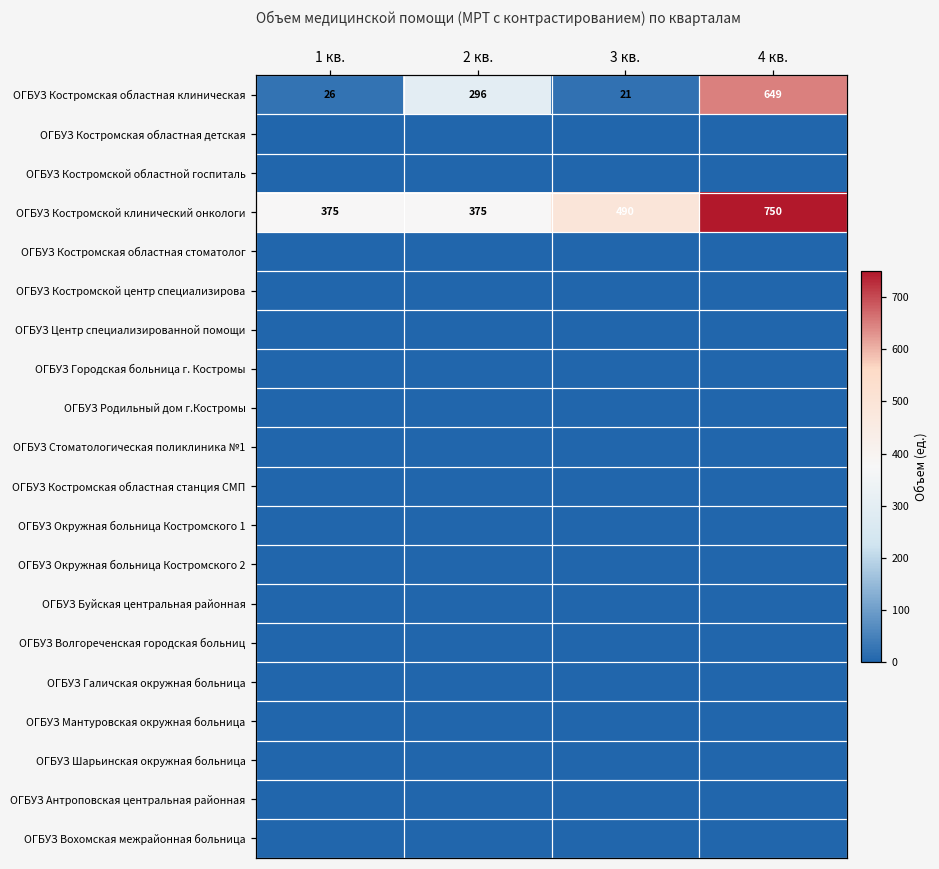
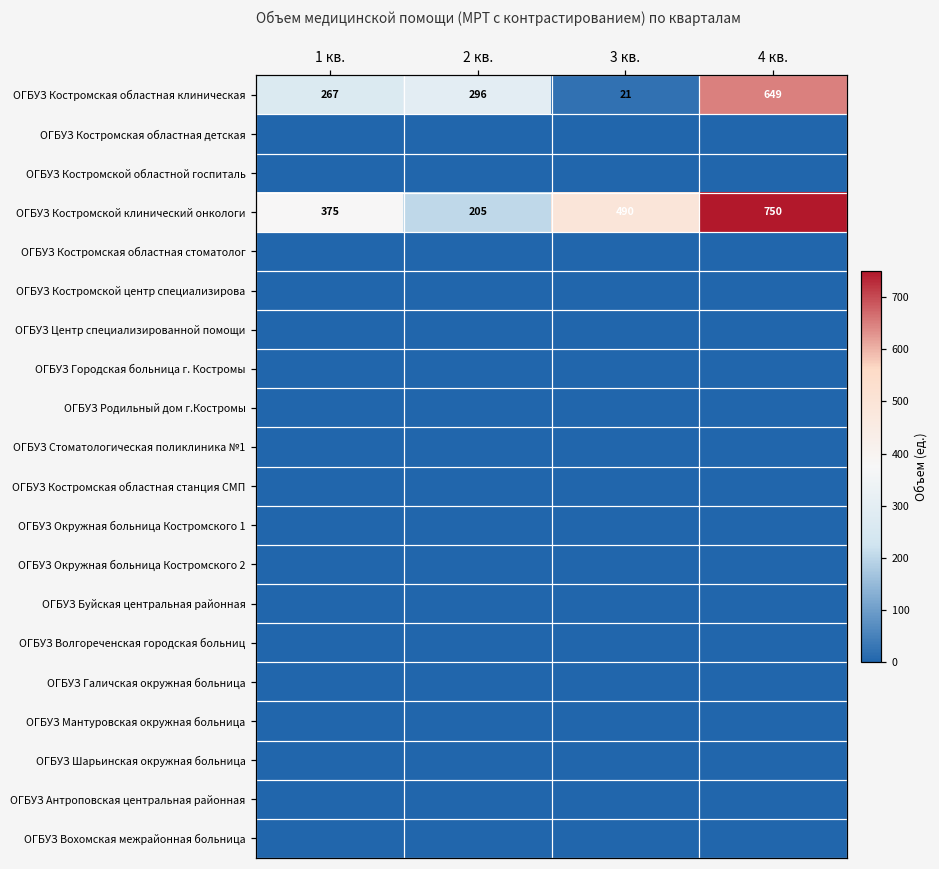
ОГБУЗ Костромская областная клиническая, 1 кв.: 26 -> 267
ОГБУЗ Костромской клинический онкологи, 2 кв.: 375 -> 205
